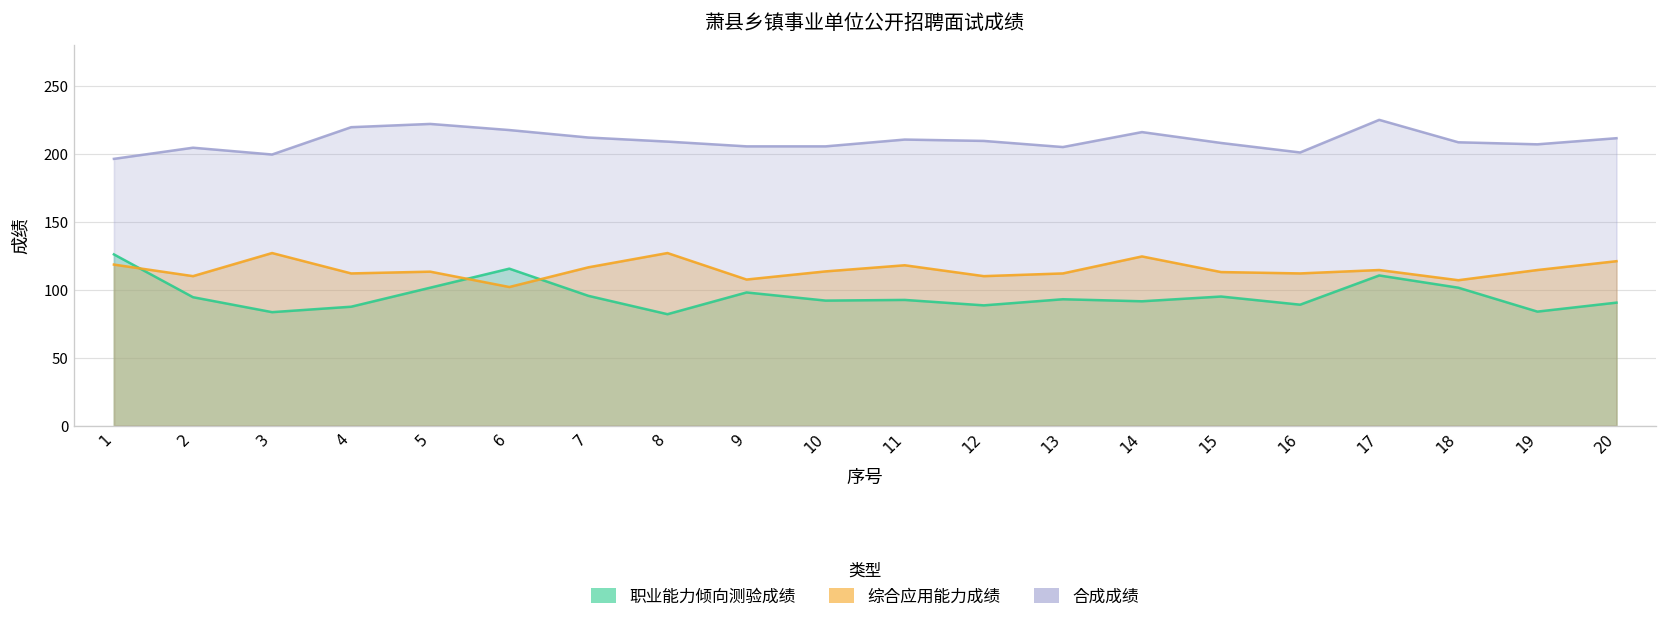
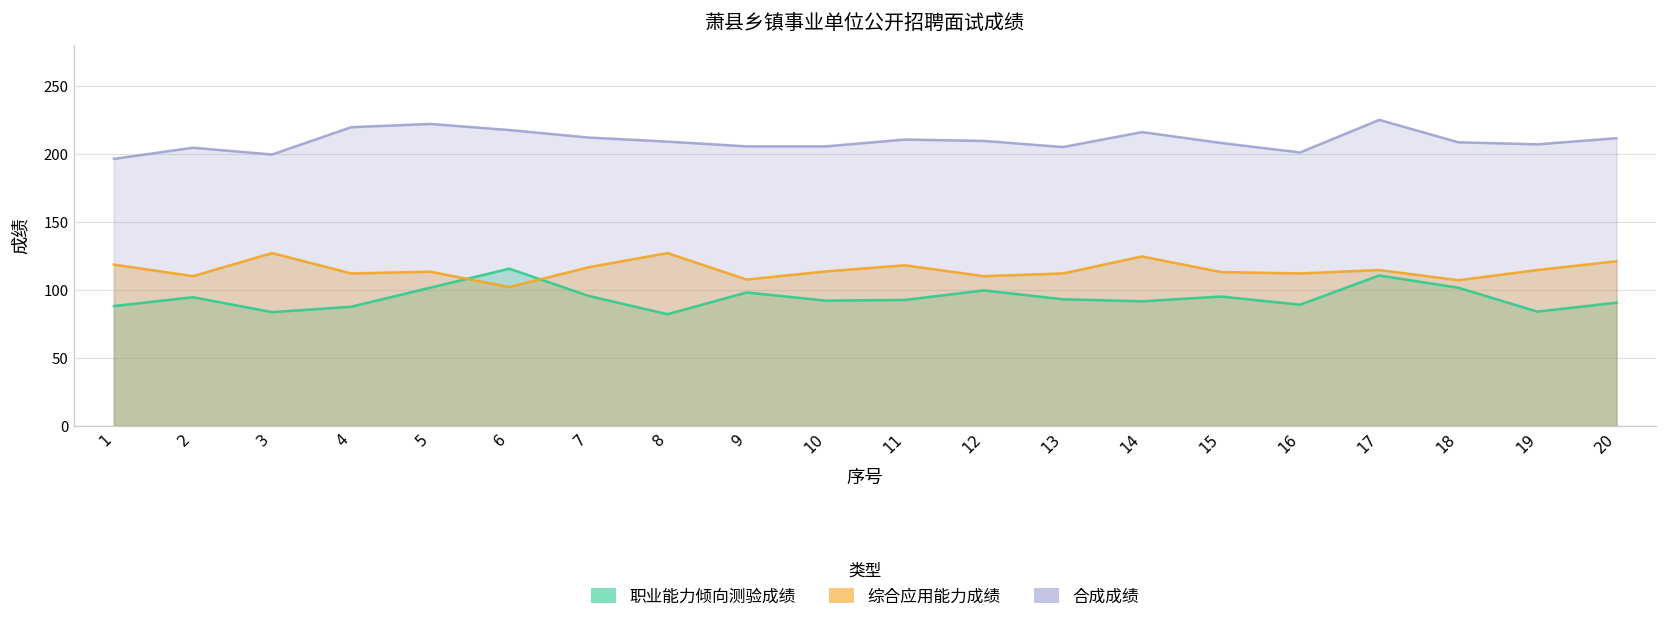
职业能力倾向测验成绩, 1: 126 -> 88
职业能力倾向测验成绩, 12: 89 -> 100
